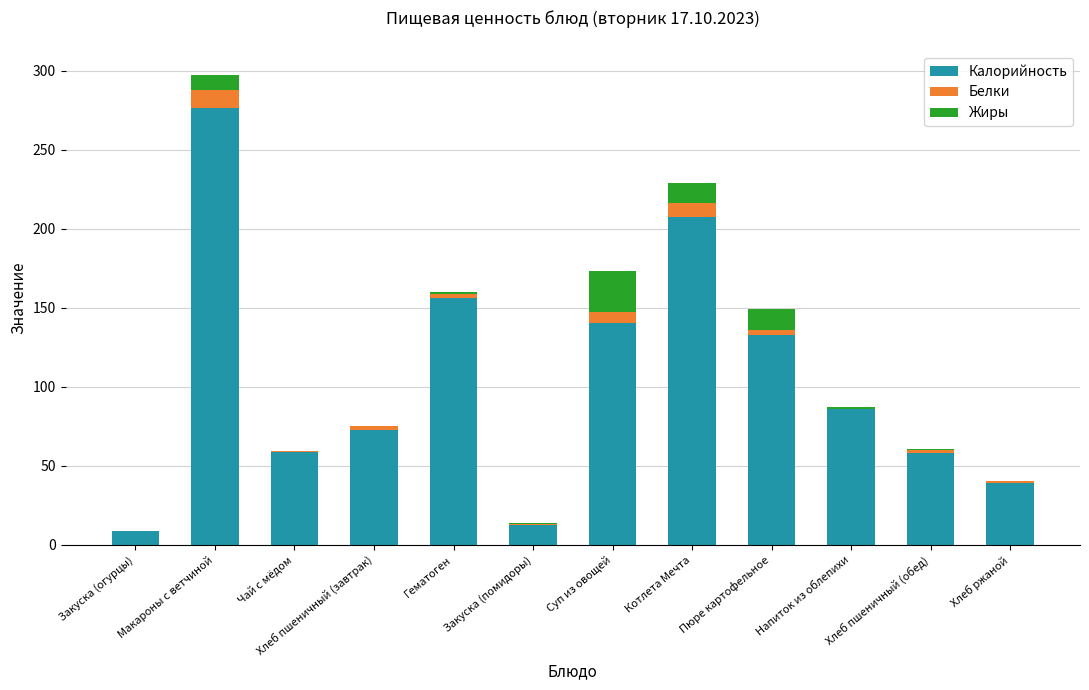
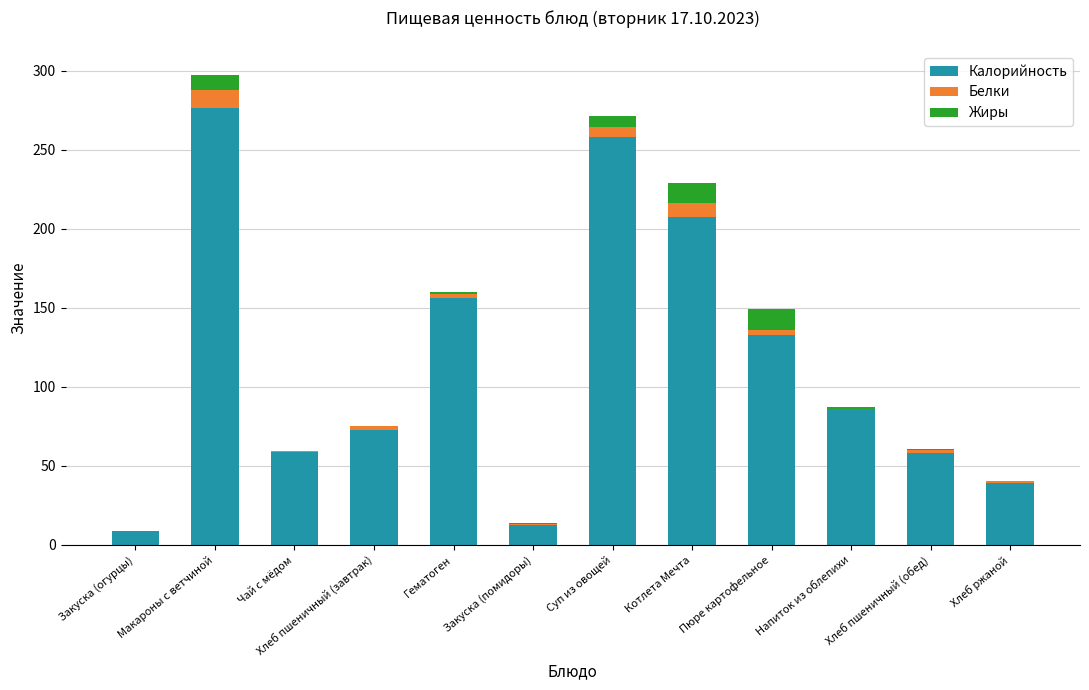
Калорийность, Суп из овощей: 140 -> 258
Жиры, Суп из овощей: 26 -> 6
